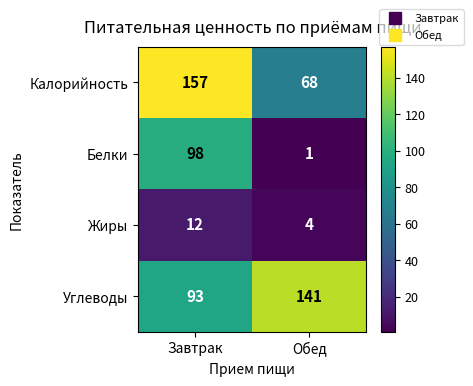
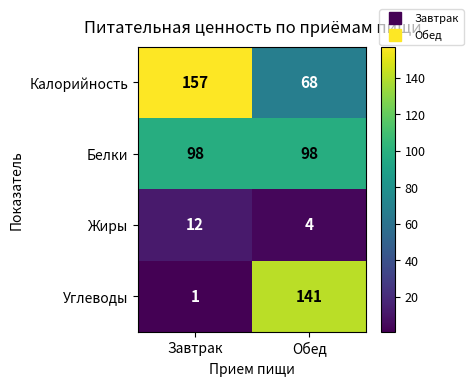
Белки, Обед: 1 -> 98
Углеводы, Завтрак: 93 -> 1
